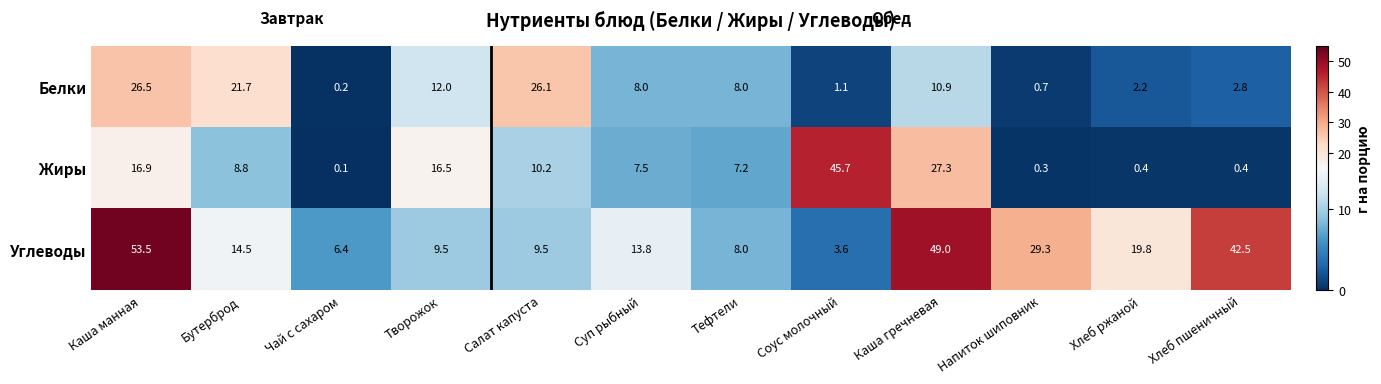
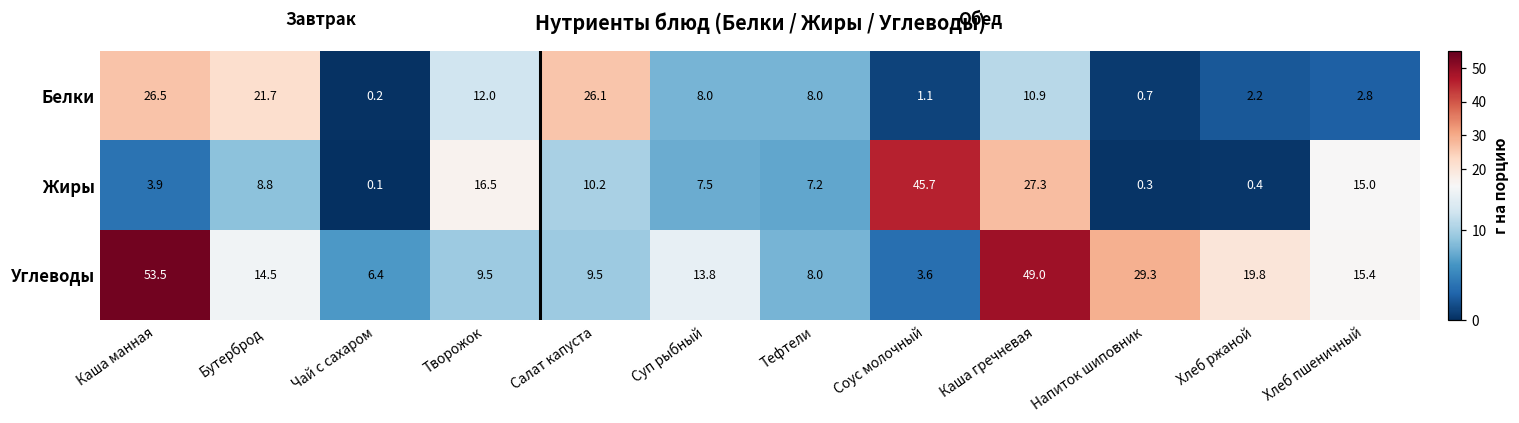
Жиры, Каша манная: 16.9 -> 3.9
Жиры, Хлеб пшеничный: 0.4 -> 15.0
Углеводы, Хлеб пшеничный: 42.5 -> 15.4
